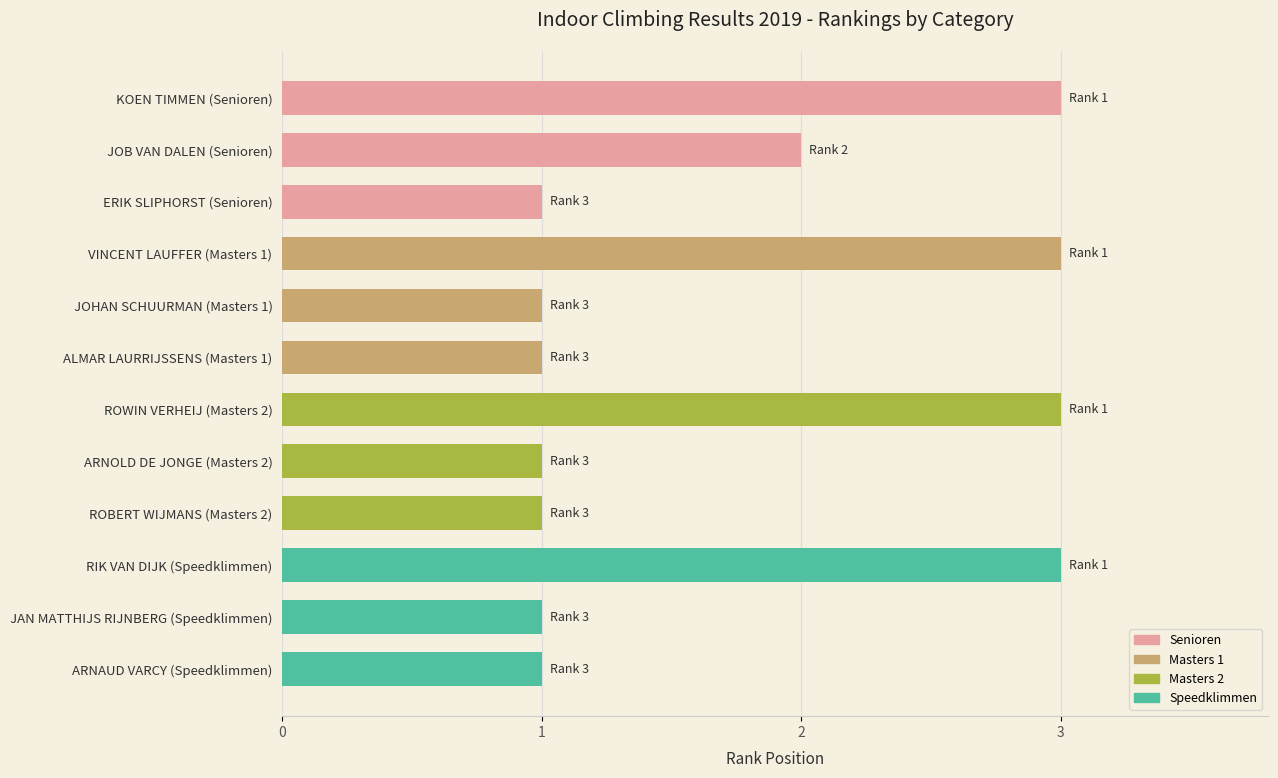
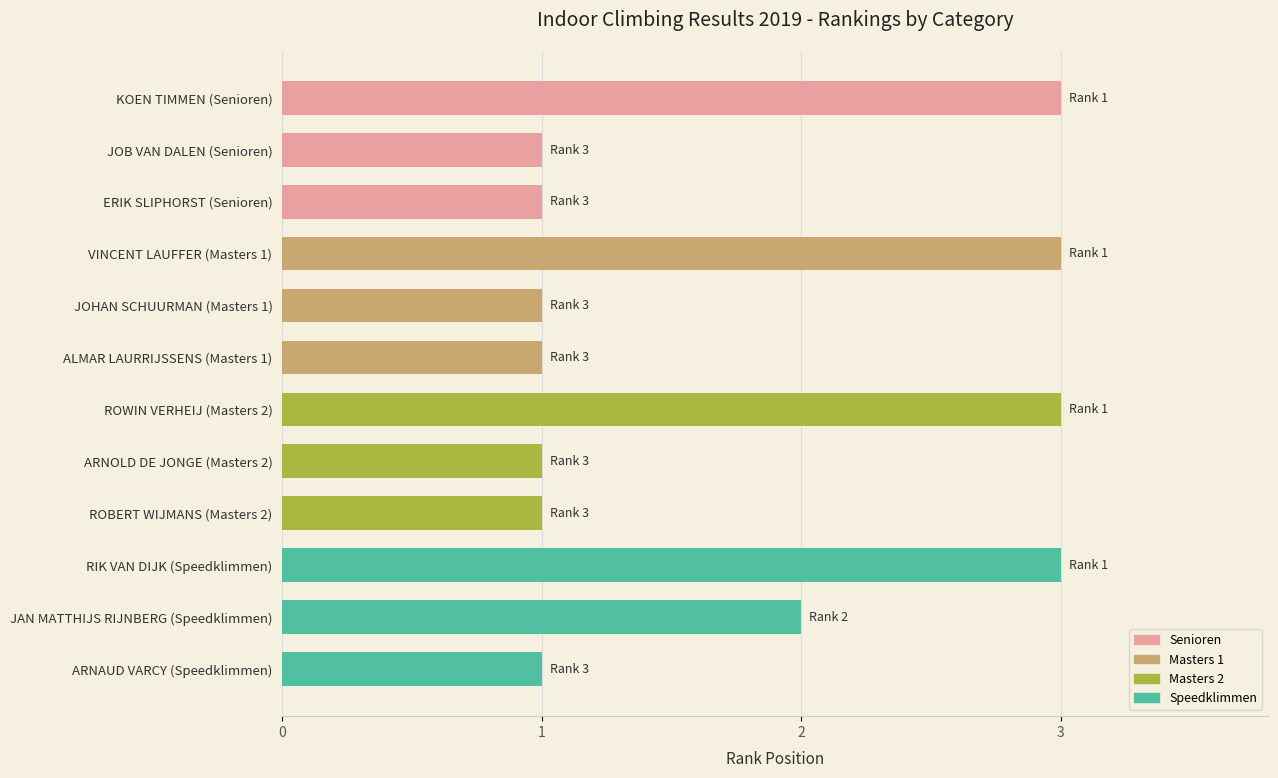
JOB VAN DALEN (Senioren): 2 -> 3
JAN MATTHIJS RIJNBERG (Speedklimmen): 3 -> 2
